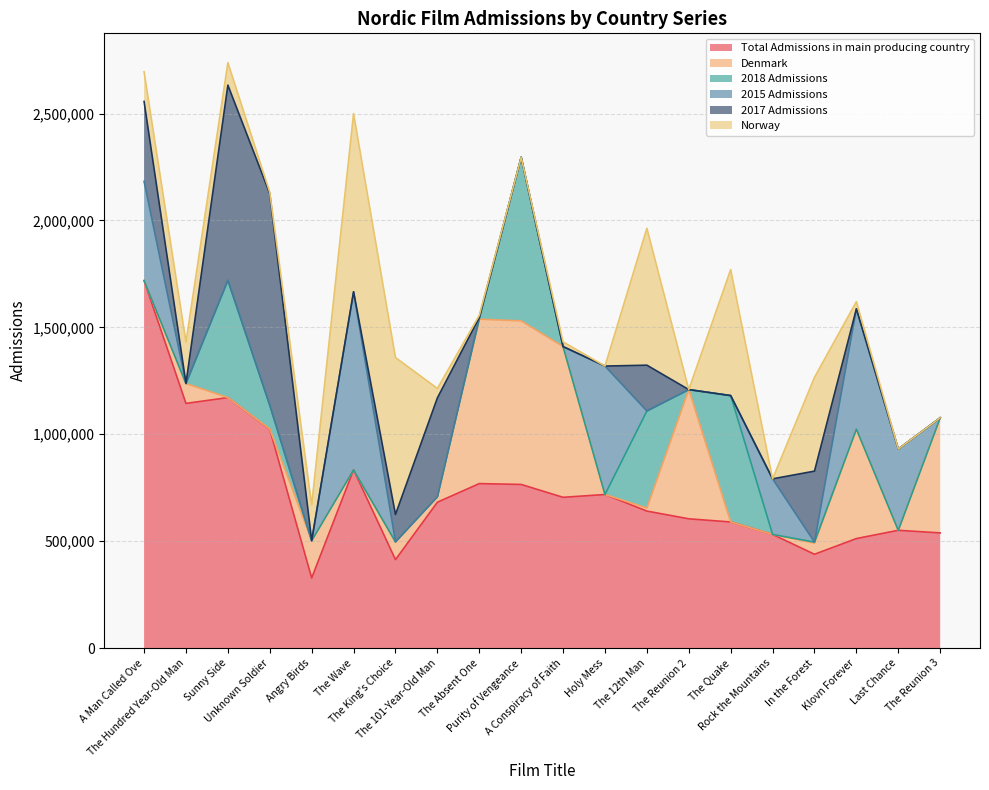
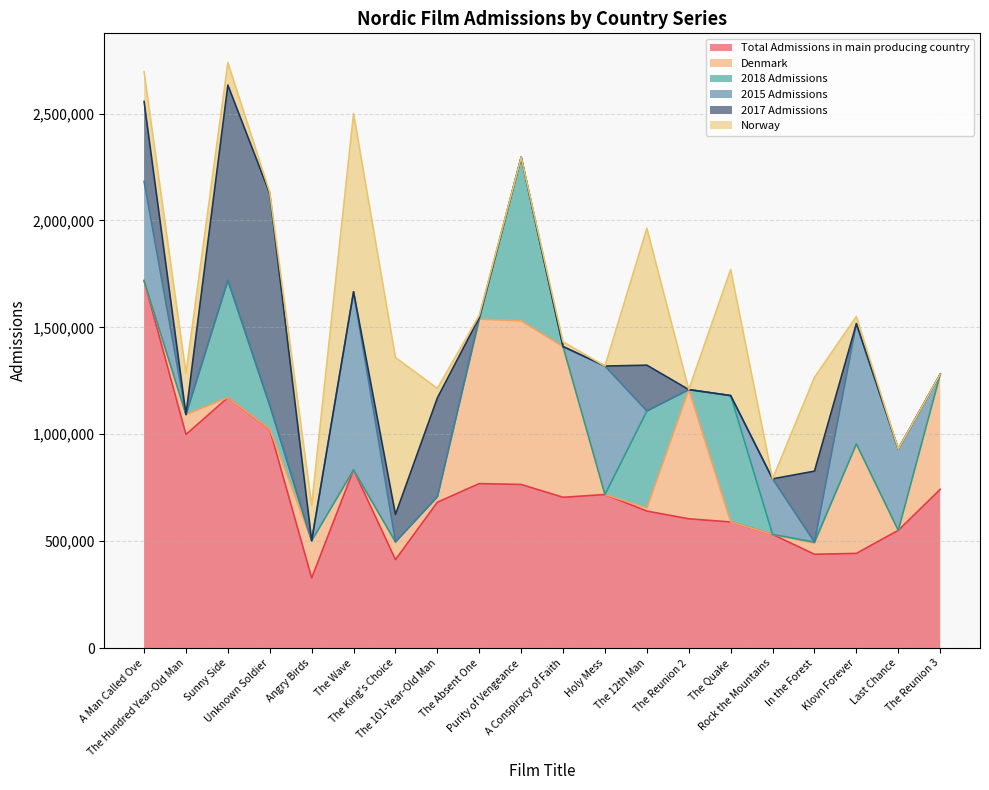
Total Admissions in main producing country, The Hundred Year-Old Man: 1,140,000 -> 1,000,000
Total Admissions in main producing country, Klovn Forever: 510,000 -> 440,000
Total Admissions in main producing country, The Reunion 3: 540,000 -> 740,000
